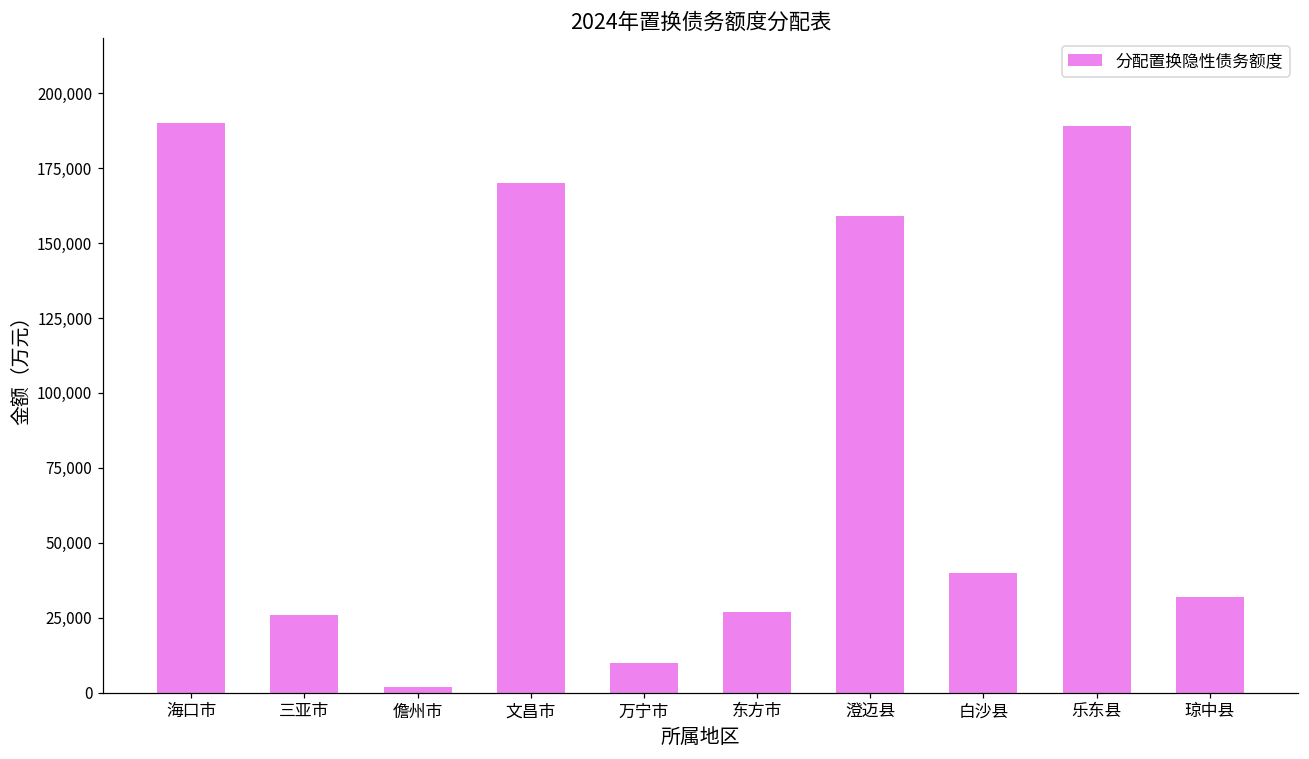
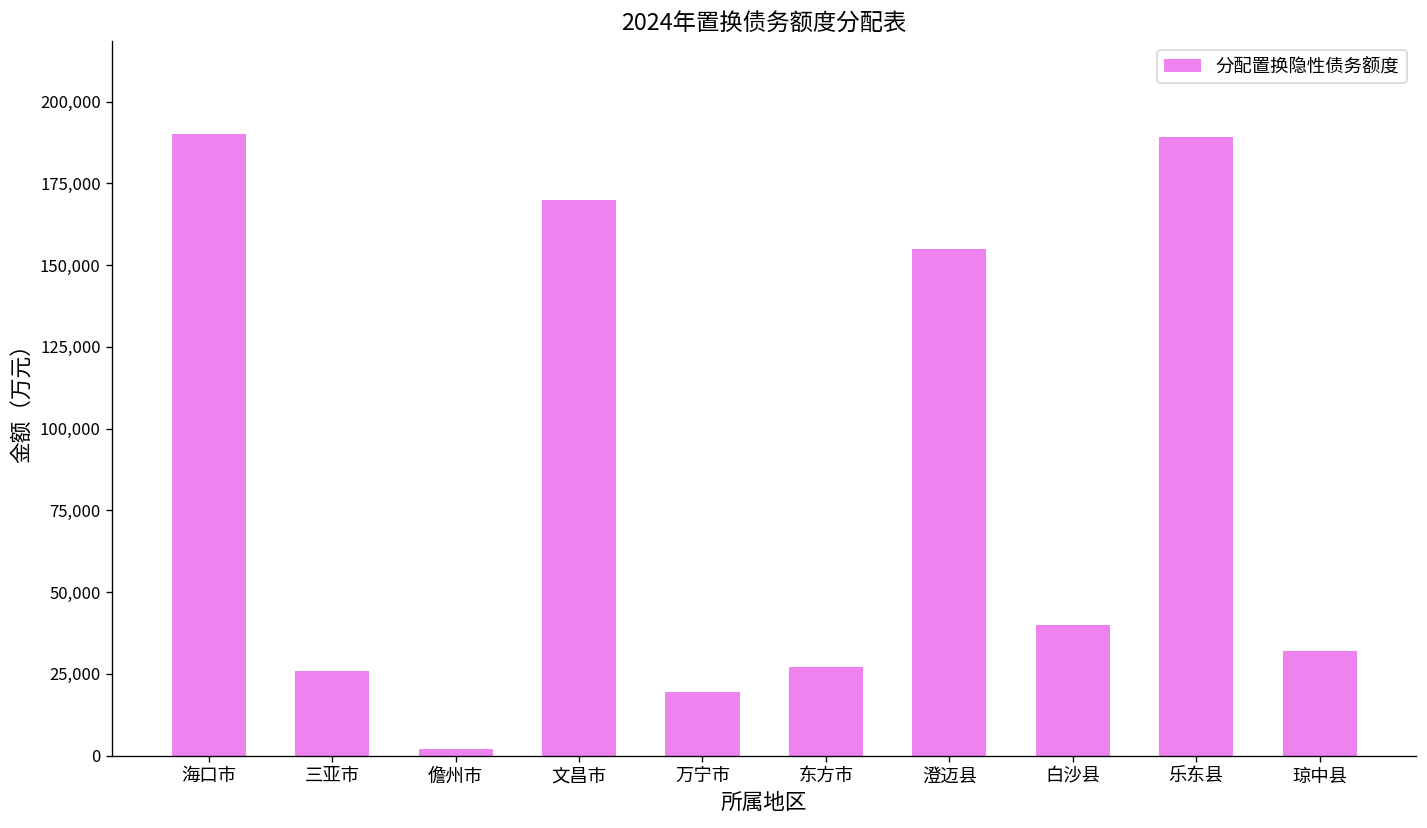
万宁市: 10,000 -> 19,000
澄迈县: 159,000 -> 155,000
